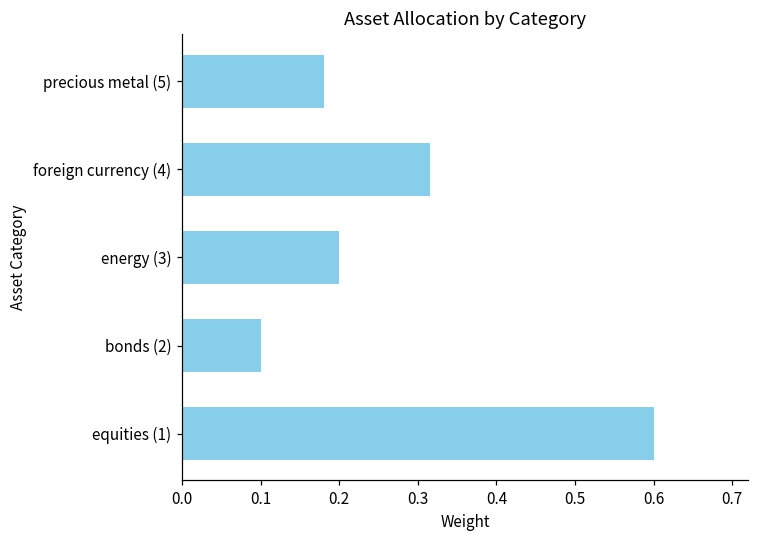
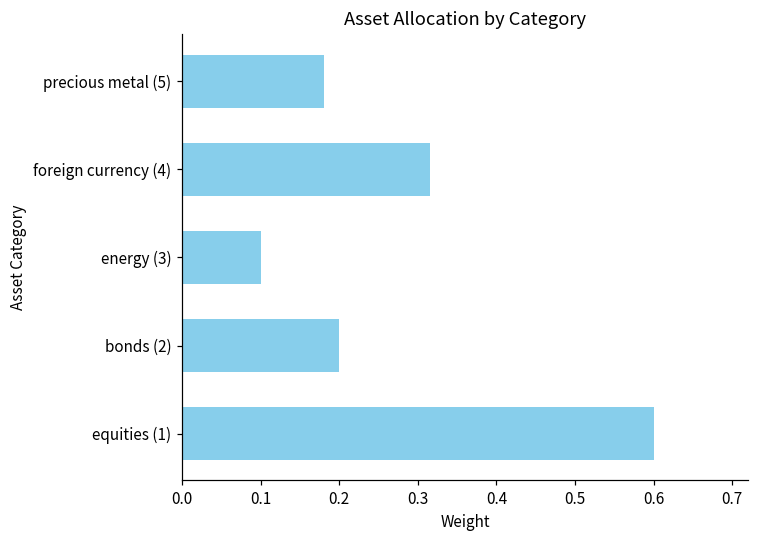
energy (3): 0.2 -> 0.1
bonds (2): 0.1 -> 0.2
